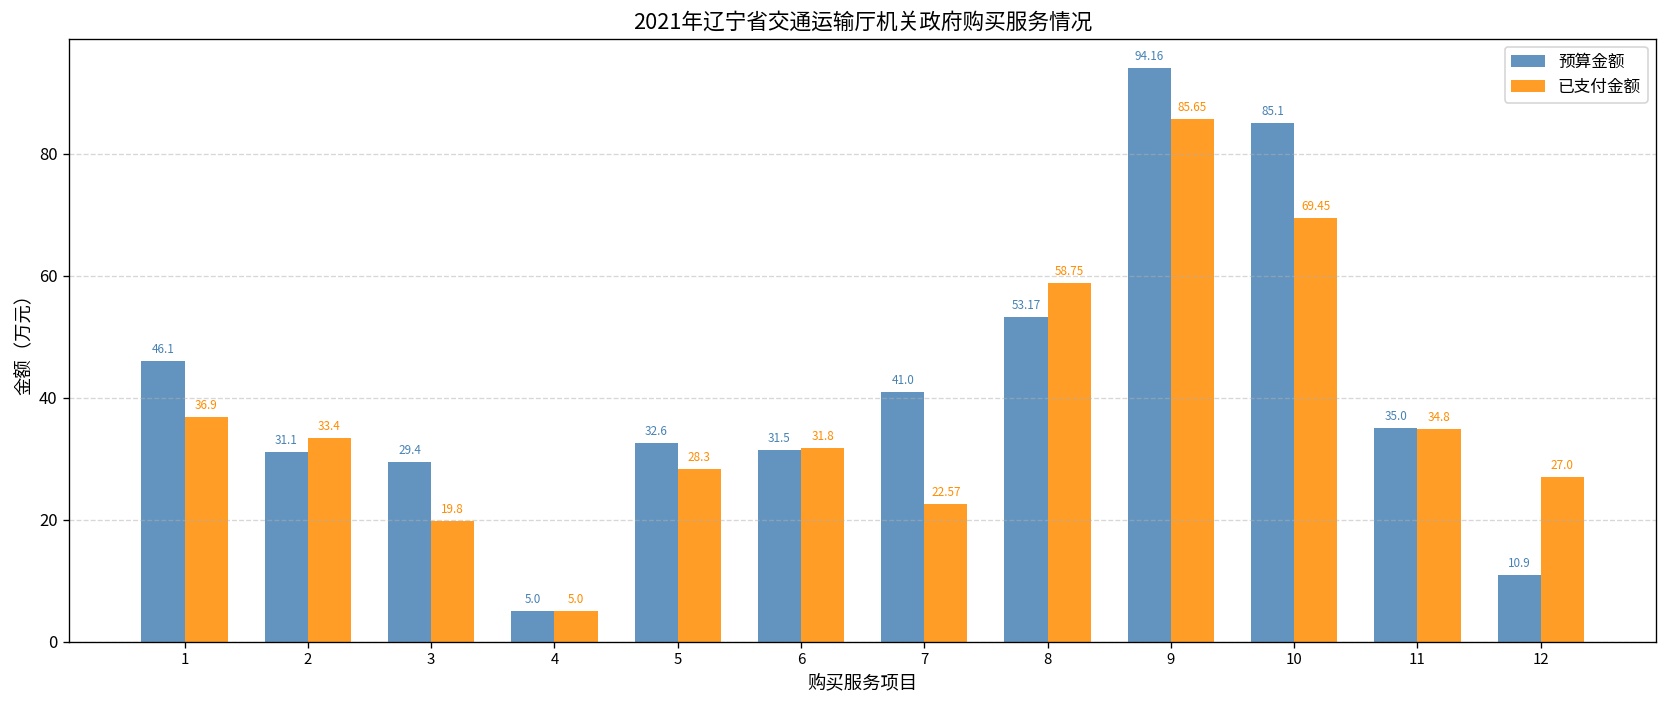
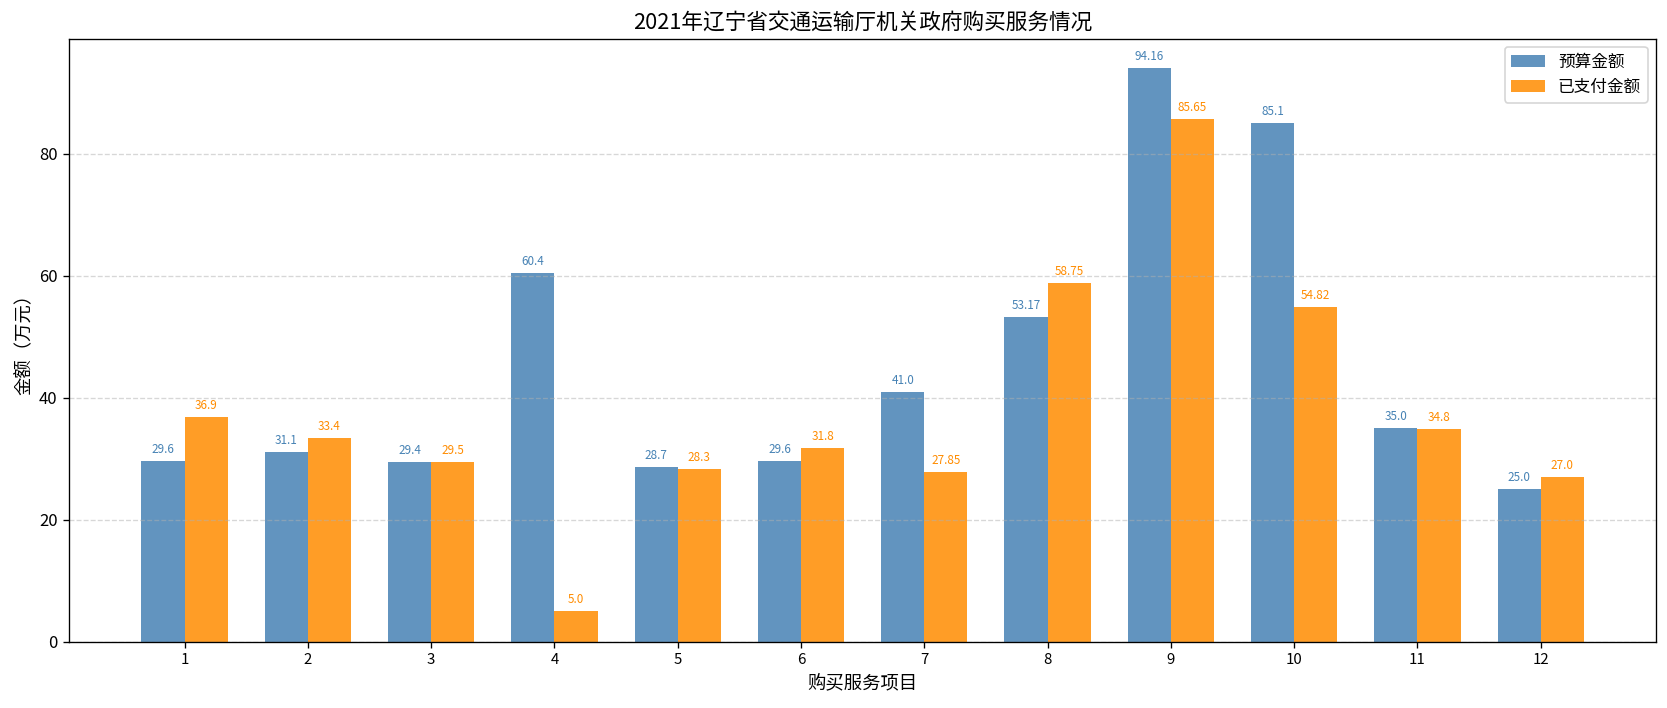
预算金额, 1: 46.1 -> 29.6
已支付金额, 3: 19.8 -> 29.5
预算金额, 4: 5.0 -> 60.4
预算金额, 5: 32.6 -> 28.7
预算金额, 6: 31.5 -> 29.6
已支付金额, 7: 22.57 -> 27.85
已支付金额, 10: 69.45 -> 54.82
预算金额, 12: 10.9 -> 25.0
